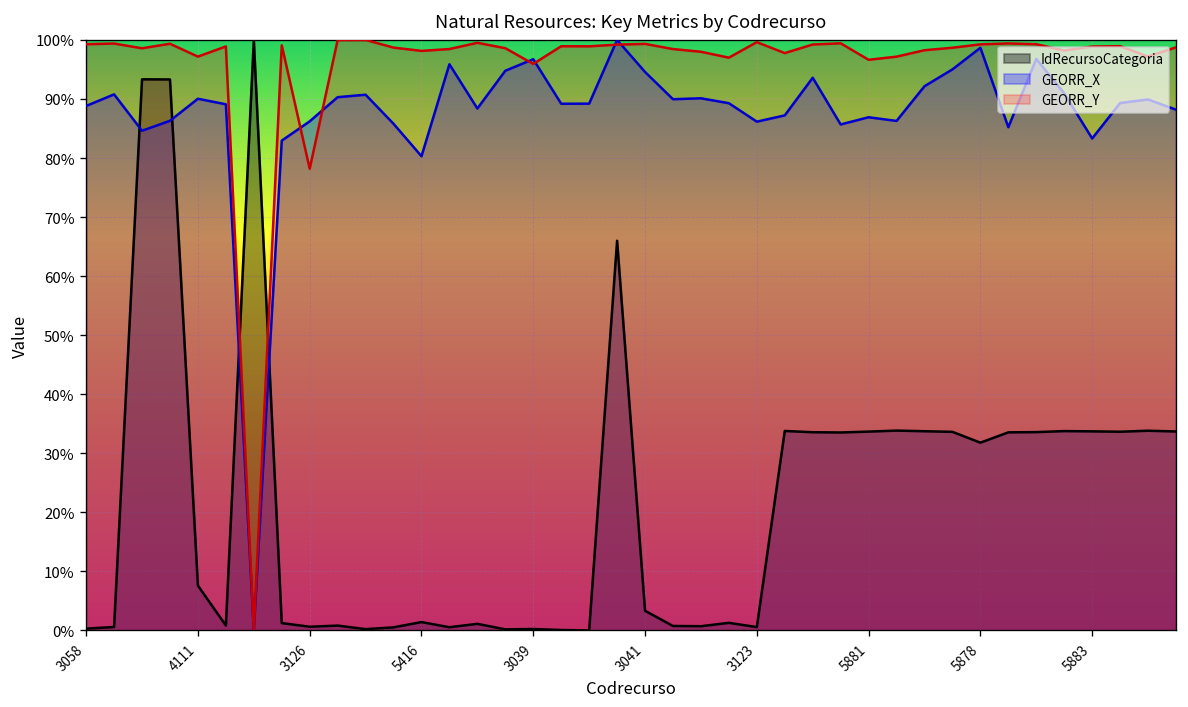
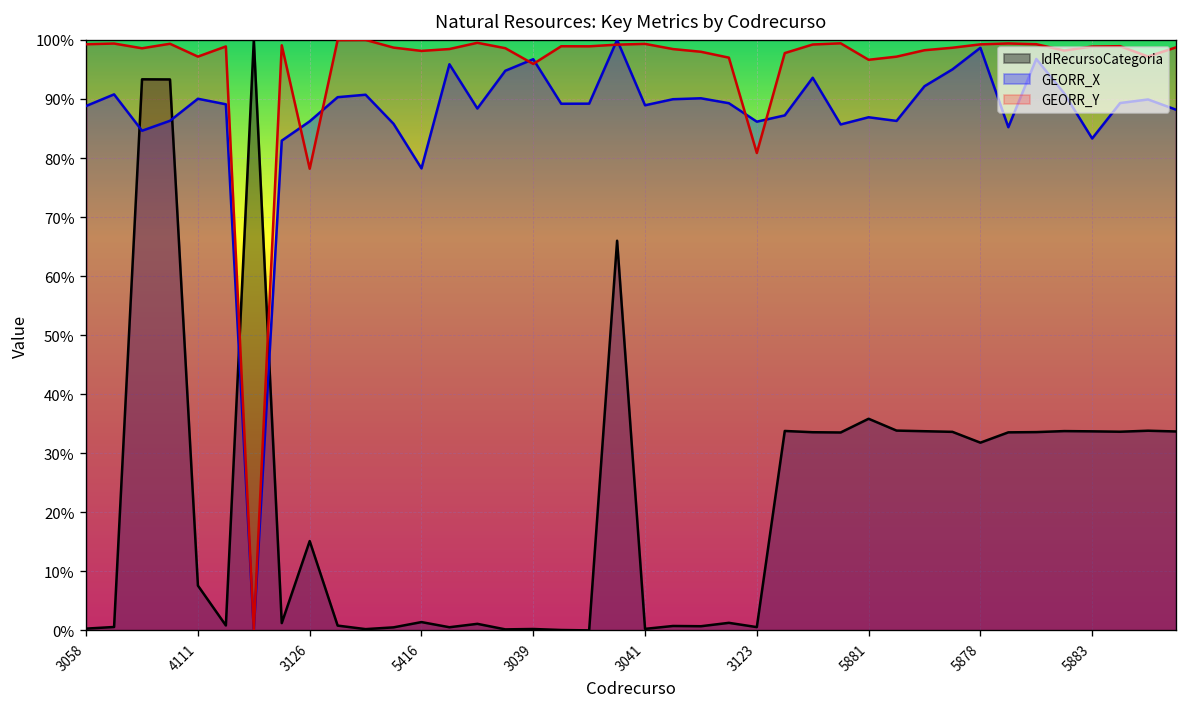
IdRecursoCategoria, 3126: 1% -> 15%
GEORR_X, 5416: 80% -> 78%
IdRecursoCategoria, 3041: 3% -> 0%
GEORR_X, 3041: 95% -> 89%
GEORR_Y, 3123: 100% -> 81%
IdRecursoCategoria, 5881: 34% -> 36%
